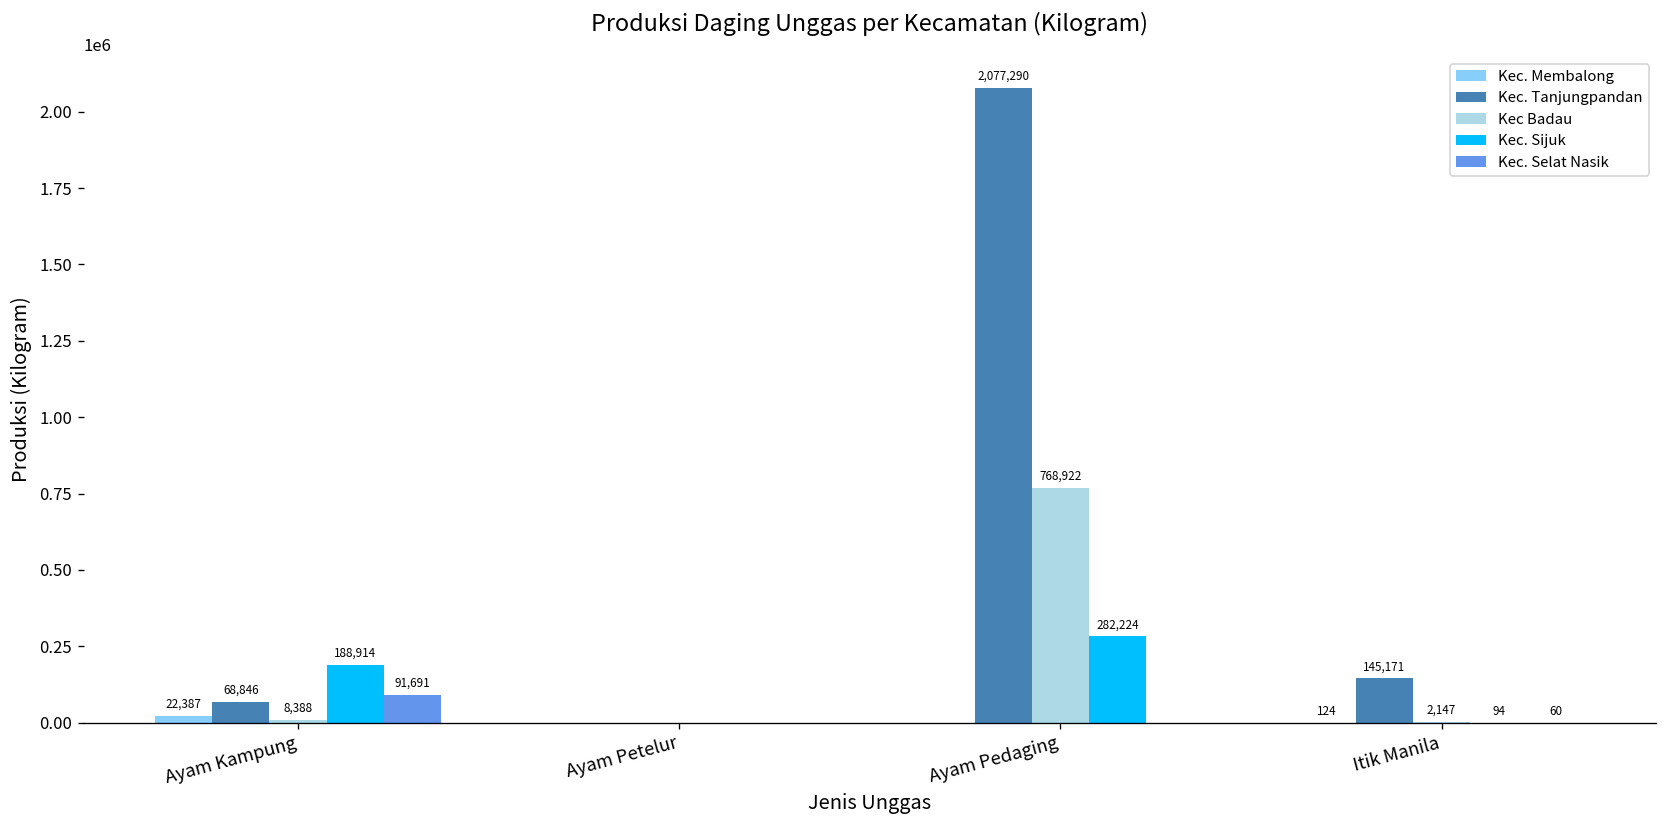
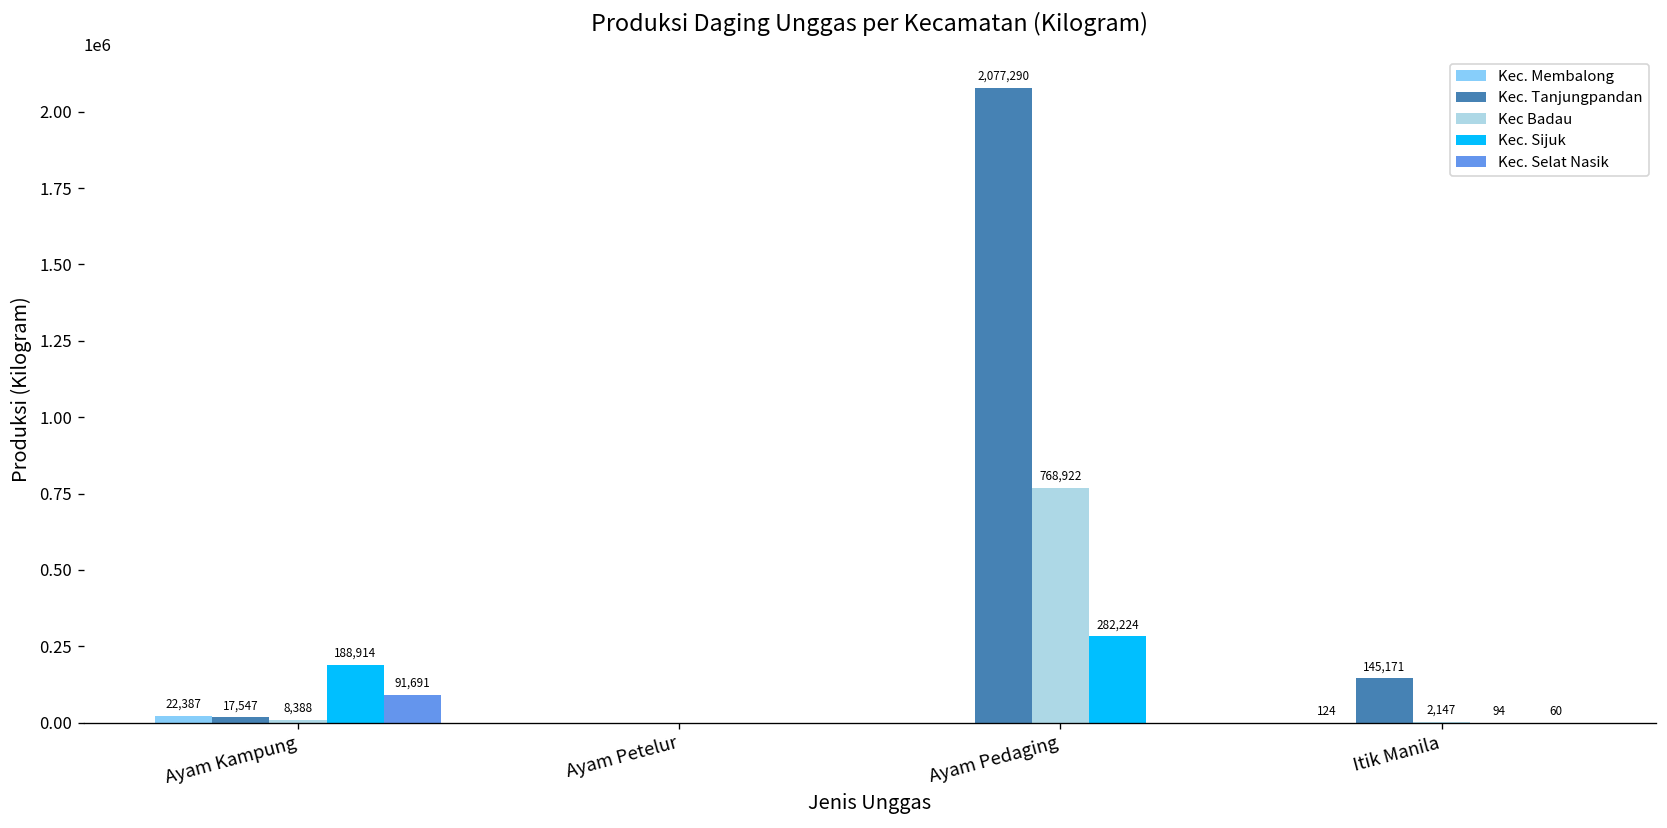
Kec. Tanjungpandan, Ayam Kampung: 68,846 -> 17,547
